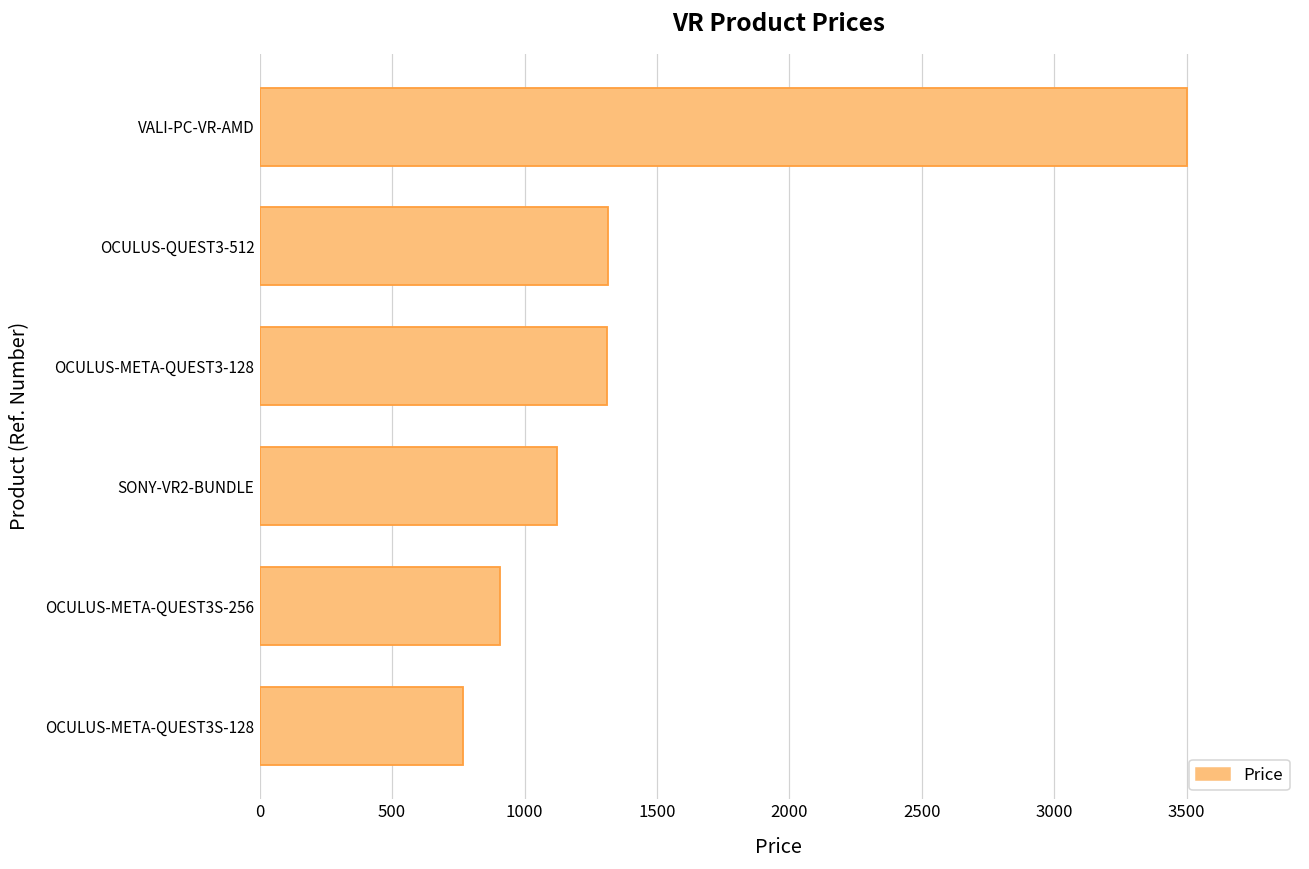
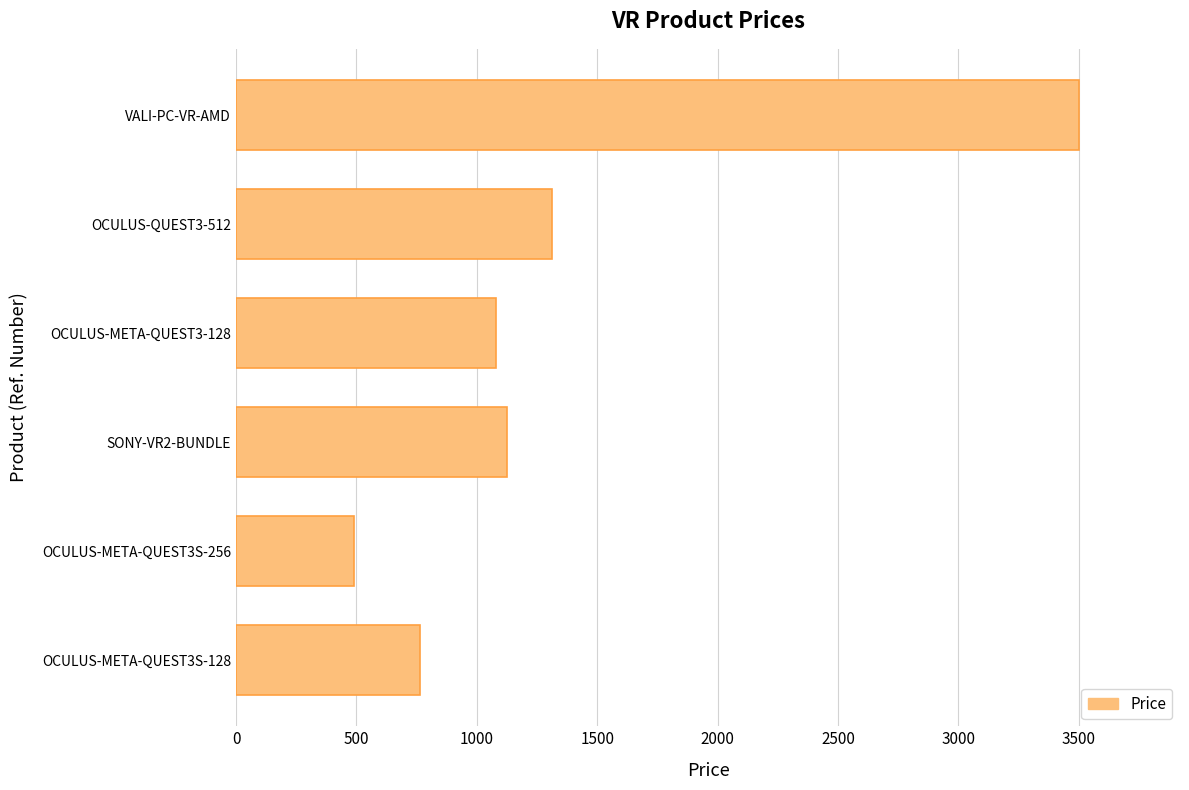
OCULUS-META-QUEST3-128: 1310 -> 1080
OCULUS-META-QUEST3S-256: 910 -> 490
